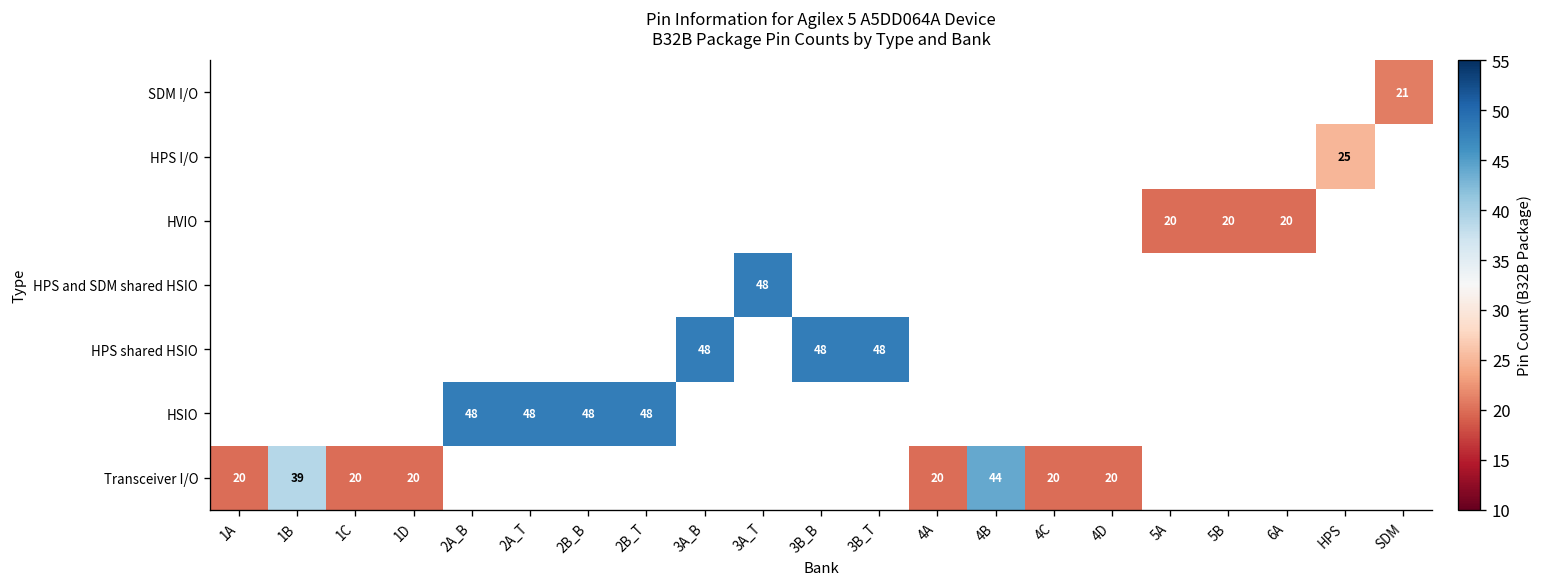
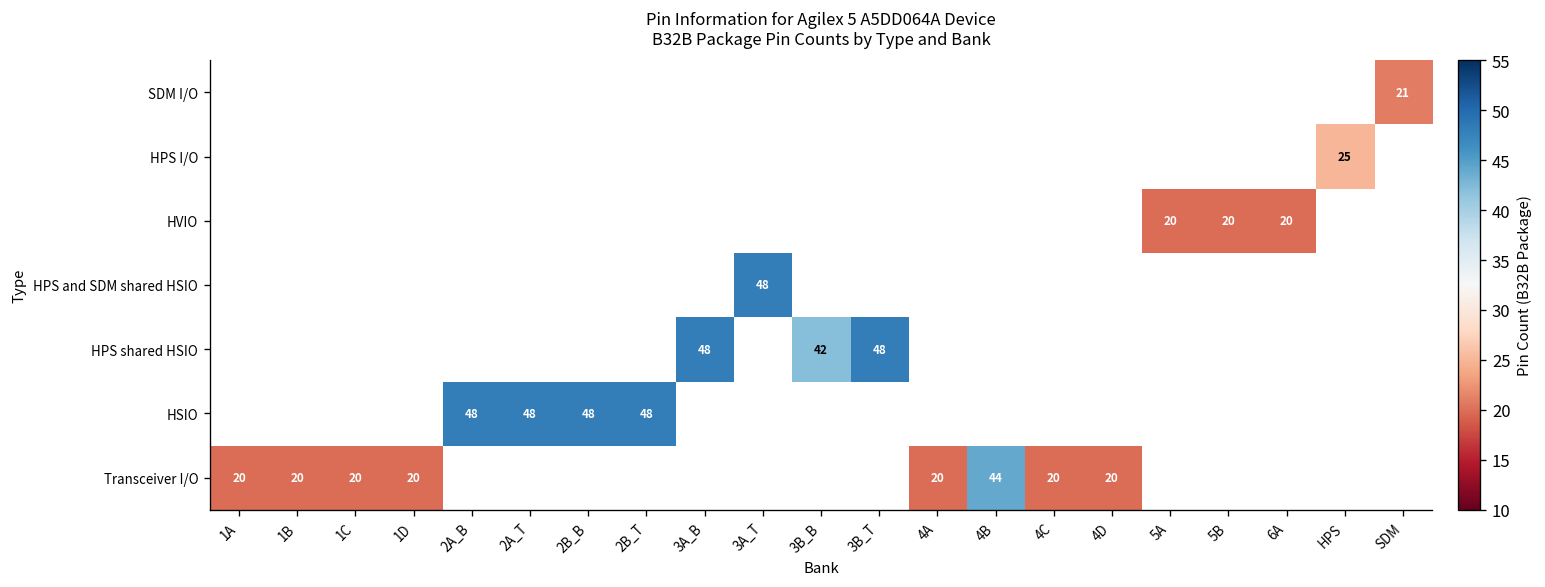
HPS shared HSIO, 3B_B: 48 -> 42
Transceiver I/O, 1B: 39 -> 20
